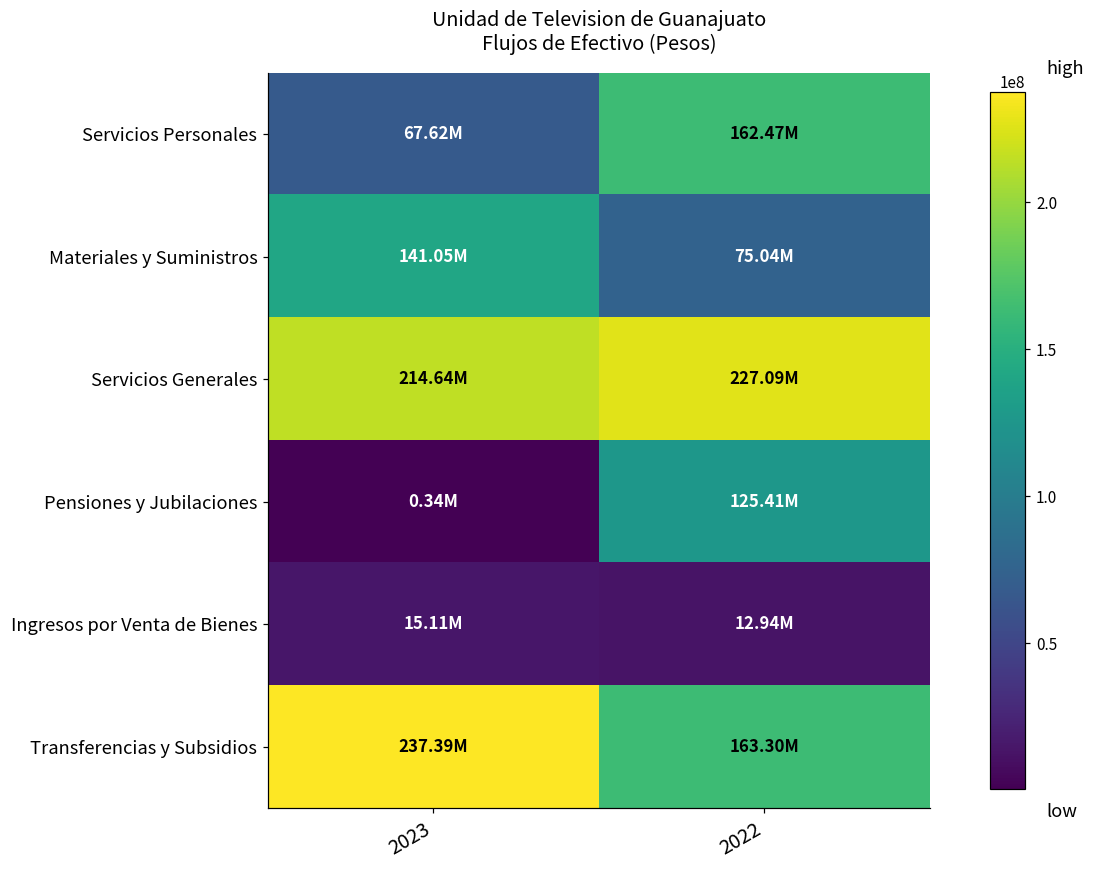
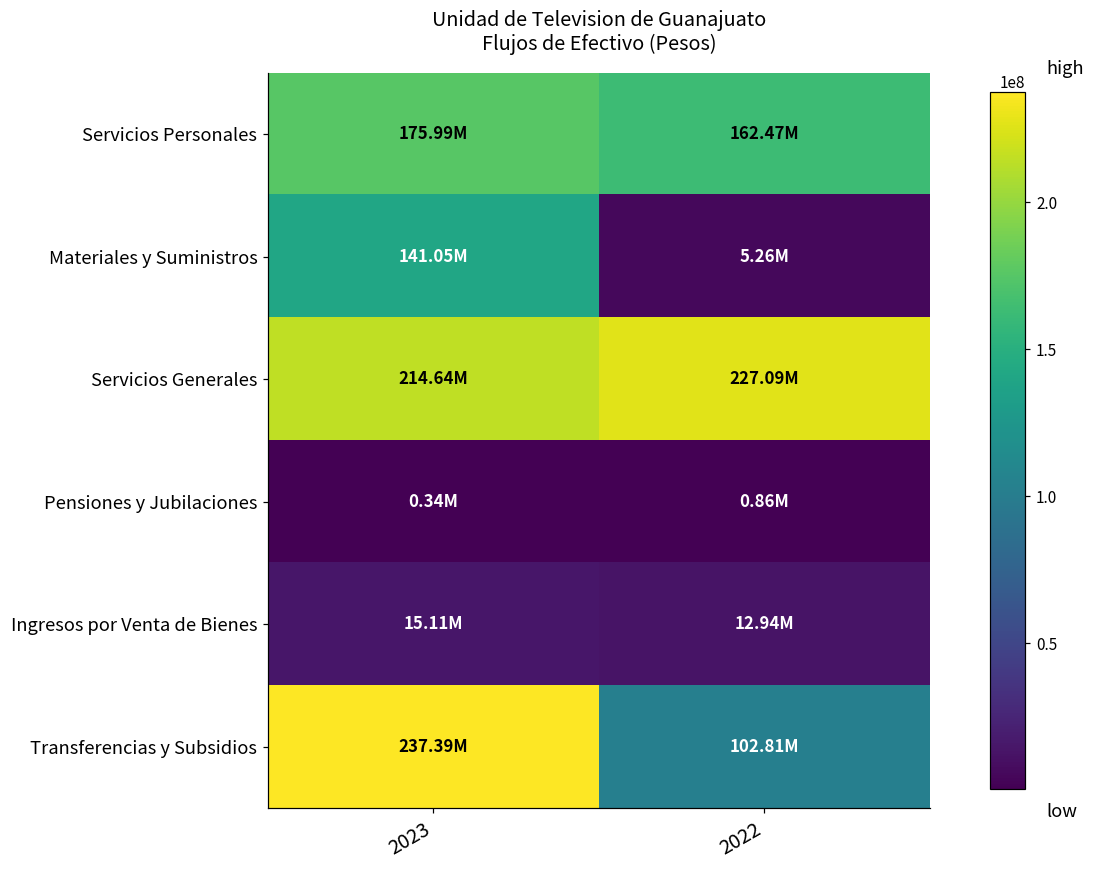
Servicios Personales, 2023: 67.62M -> 175.99M
Materiales y Suministros, 2022: 75.04M -> 5.26M
Pensiones y Jubilaciones, 2022: 125.41M -> 0.86M
Transferencias y Subsidios, 2022: 163.30M -> 102.81M
